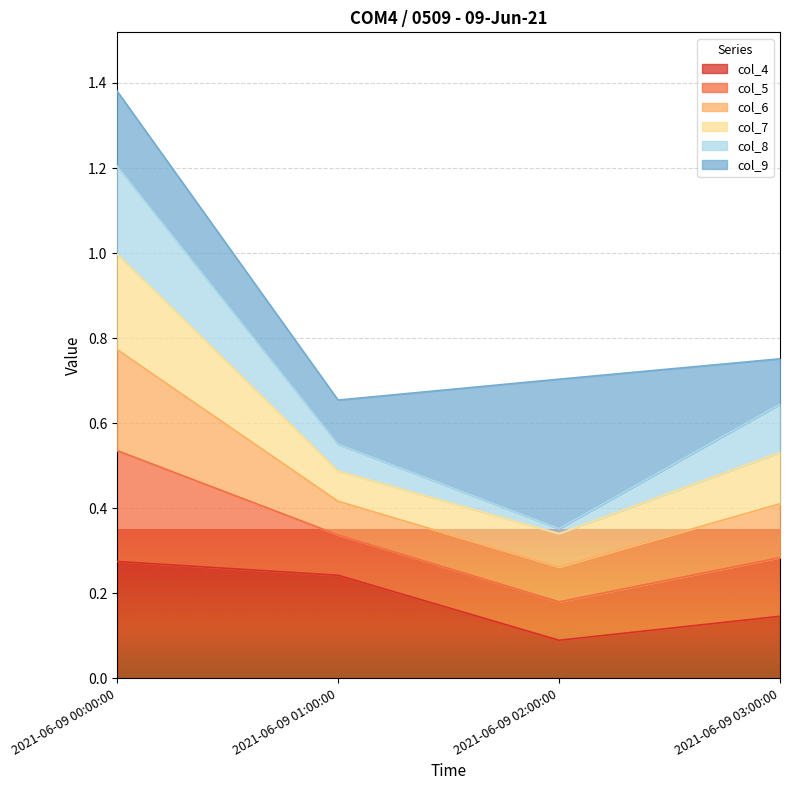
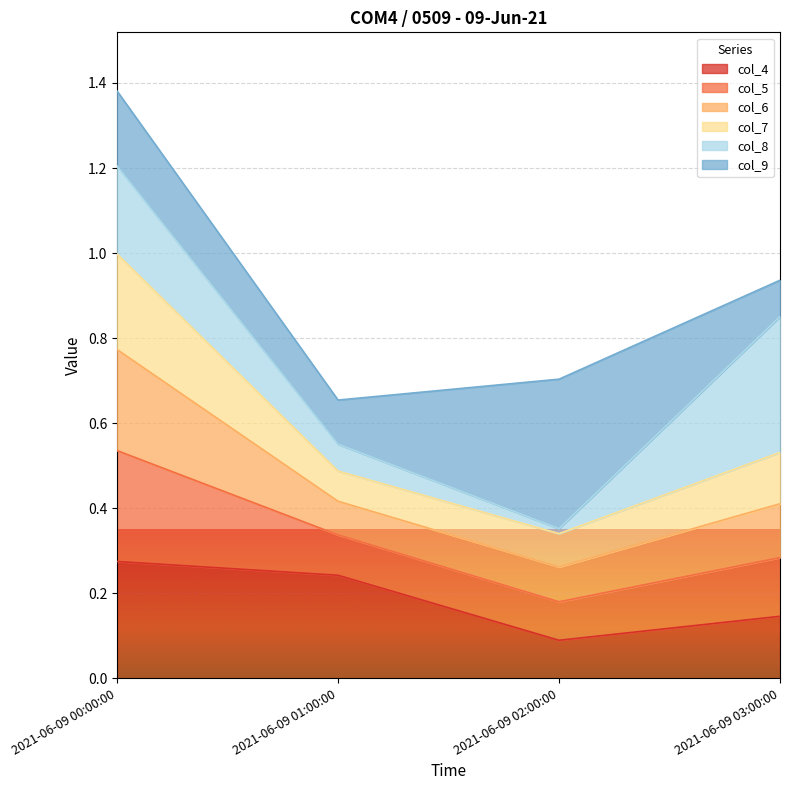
col_8, 2021-06-09 03:00:00: 0.11 -> 0.32
col_9, 2021-06-09 03:00:00: 0.11 -> 0.09
